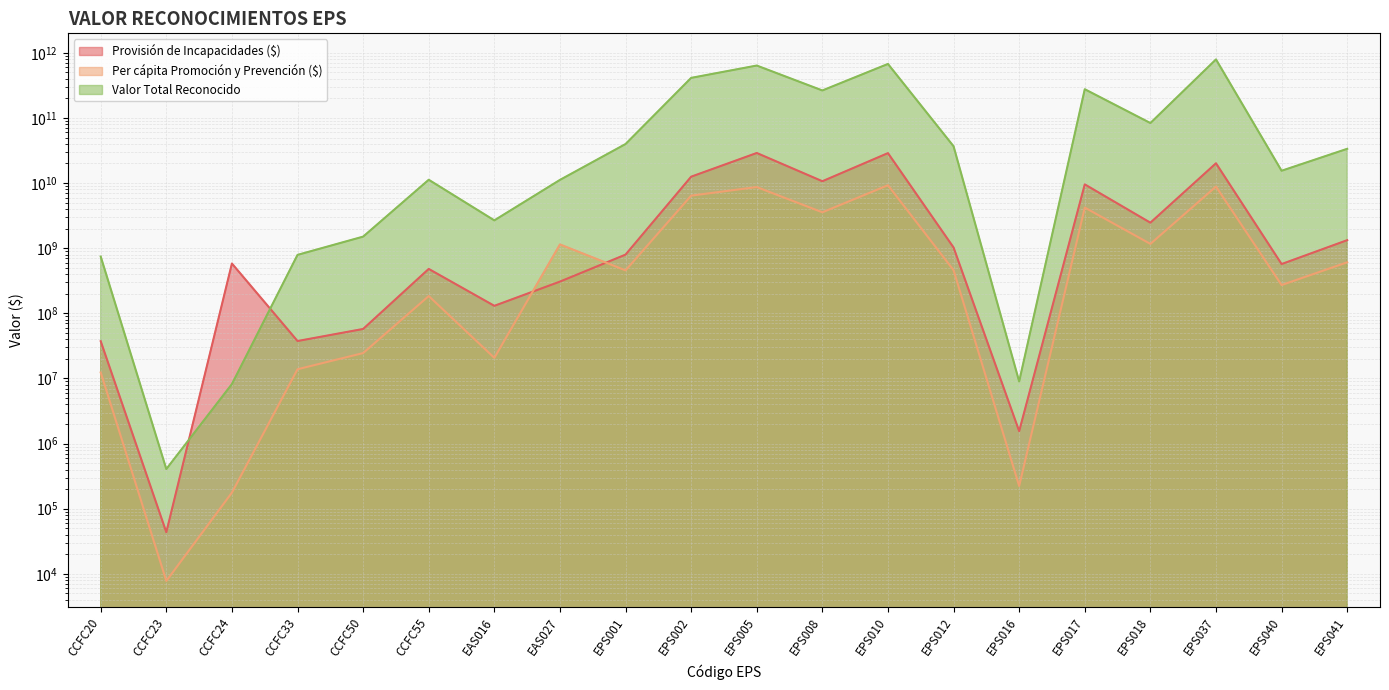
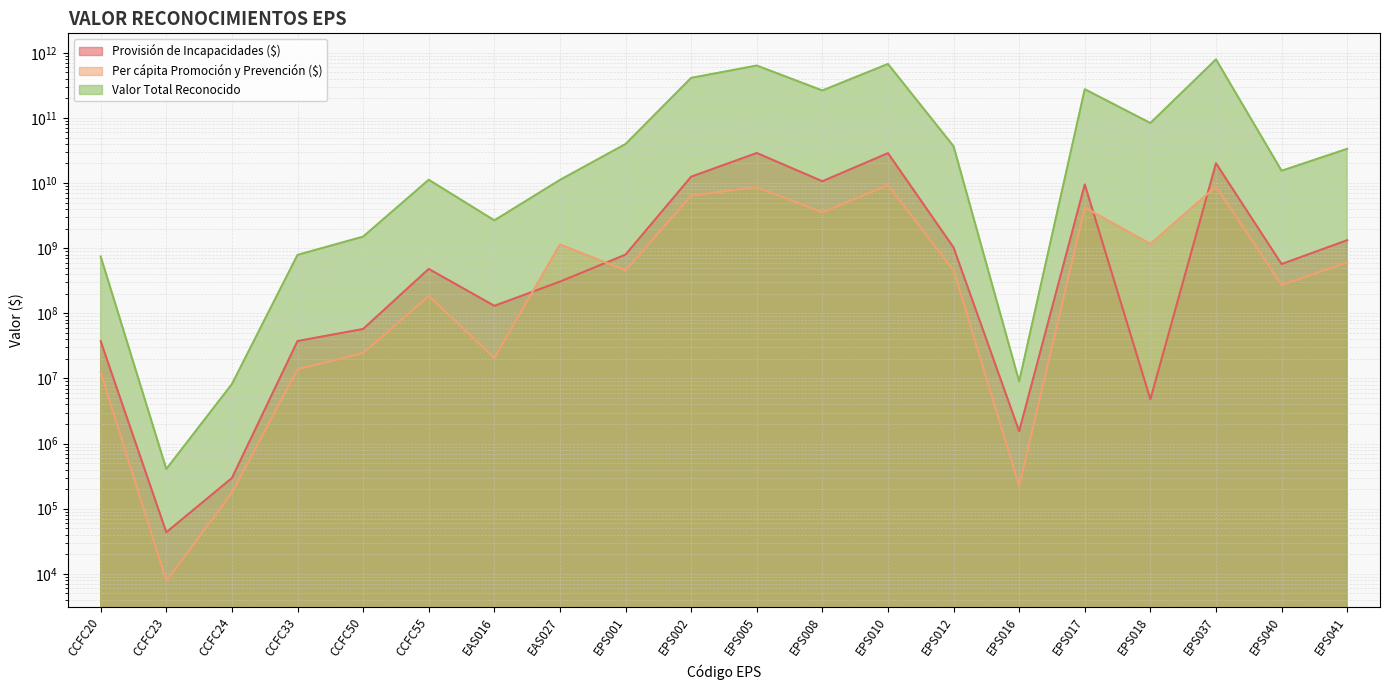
Provisión de Incapacidades ($), CCFC24: 600000000 -> 300000
Provisión de Incapacidades ($), EPS018: 2500000000 -> 5000000
